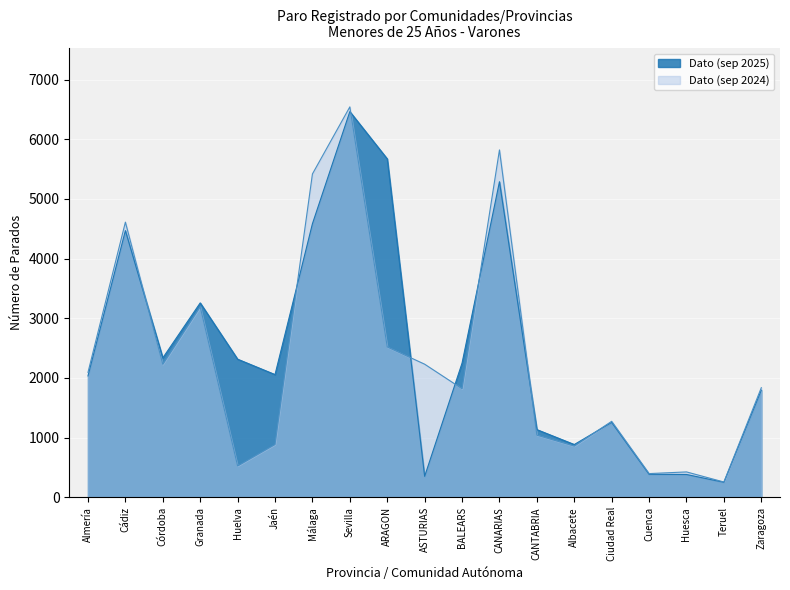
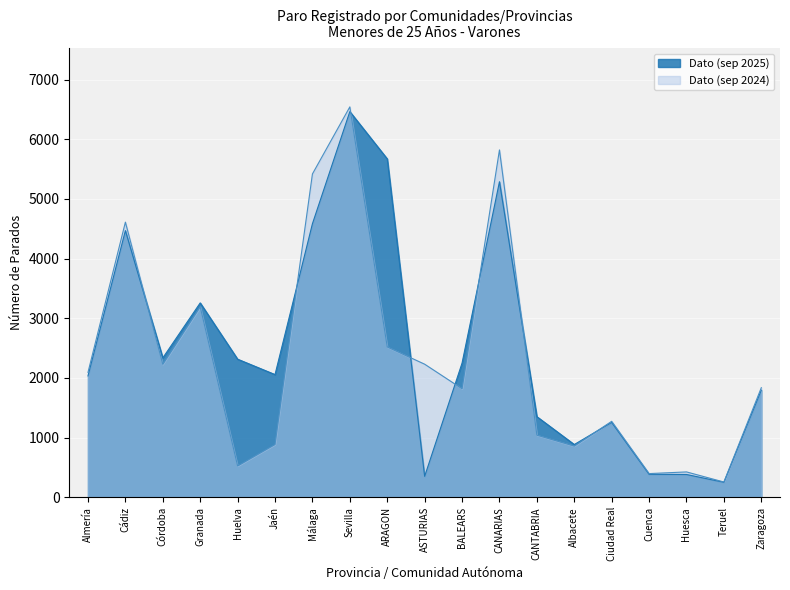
Dato (sep 2025), CANTABRIA: 1100 -> 1400
